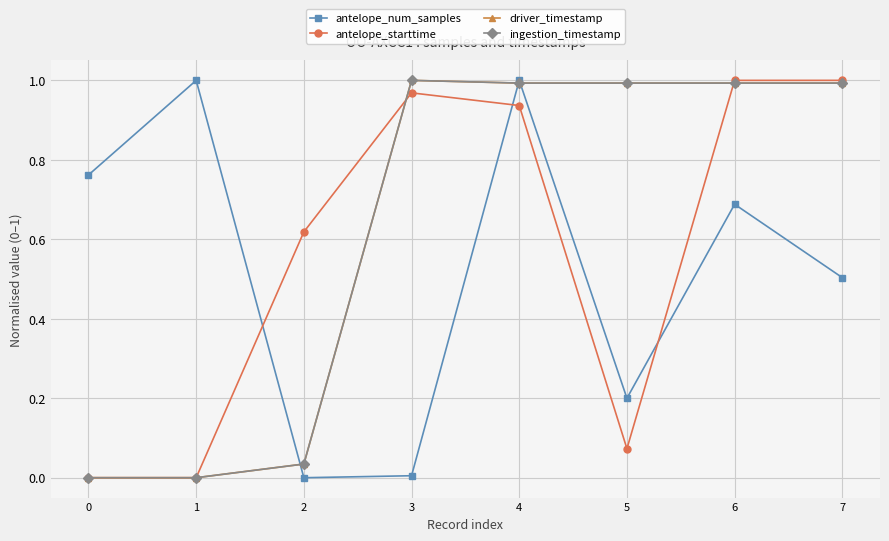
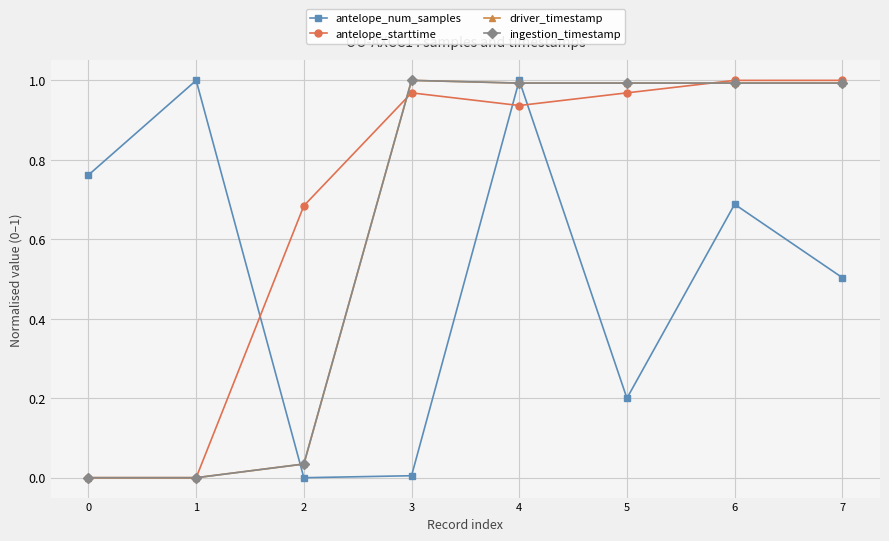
antelope_starttime, 2: 0.62 -> 0.68
antelope_starttime, 5: 0.07 -> 0.97
